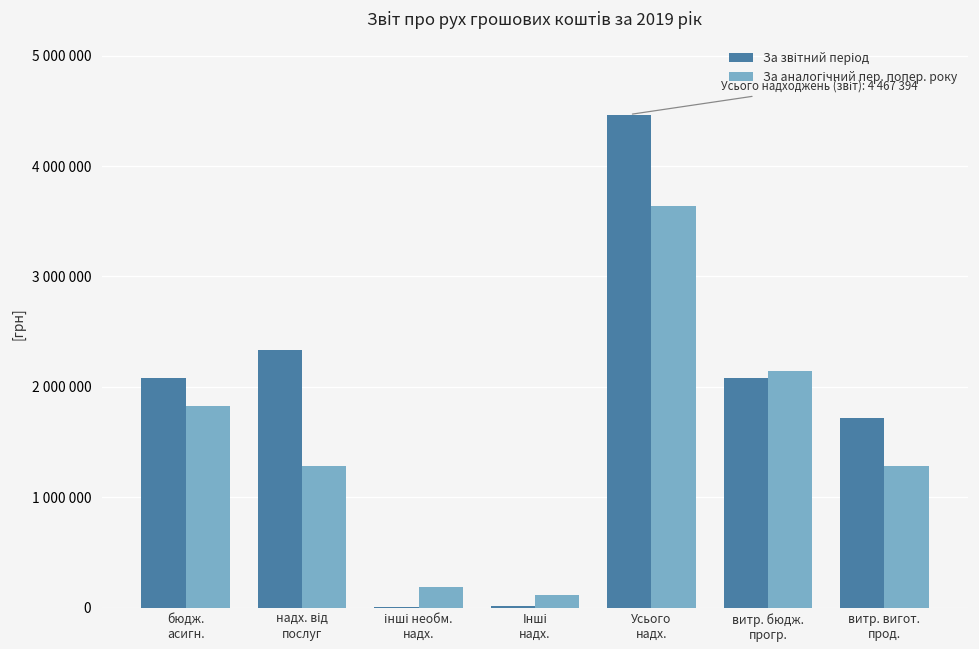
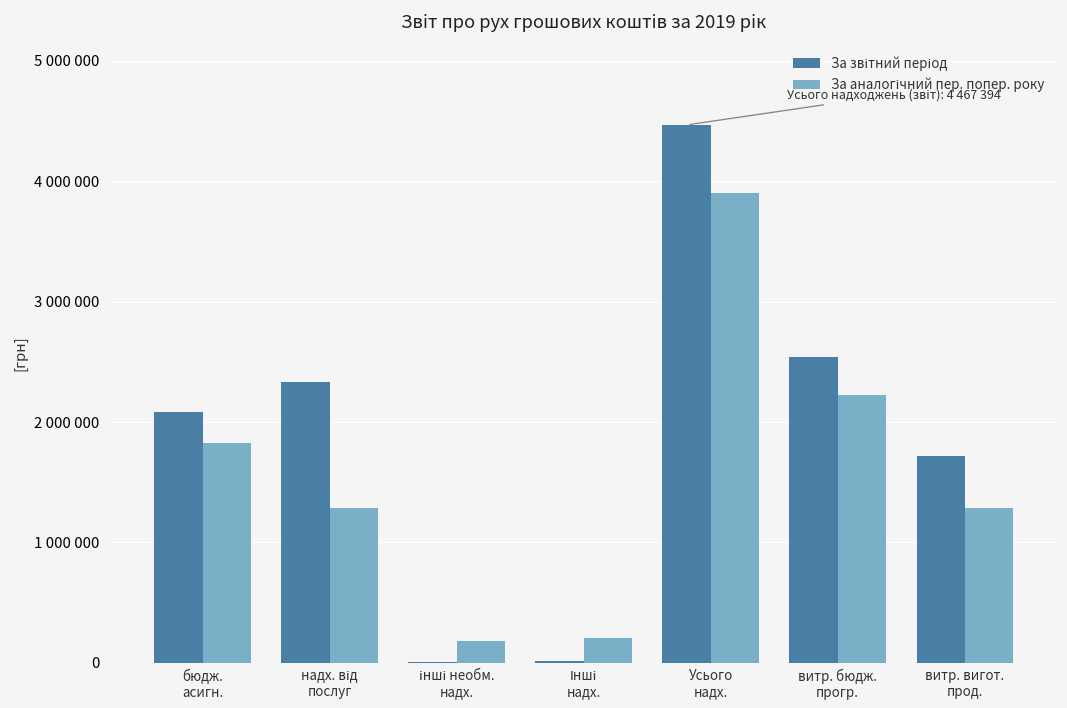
За аналогічний пер. попер. року, Інші надх.: 110000 -> 200000
За аналогічний пер. попер. року, Усього надх.: 3640000 -> 3900000
За звітний період, витр. бюдж. прогр.: 2080000 -> 2540000
За аналогічний пер. попер. року, витр. бюдж. прогр.: 2140000 -> 2230000
